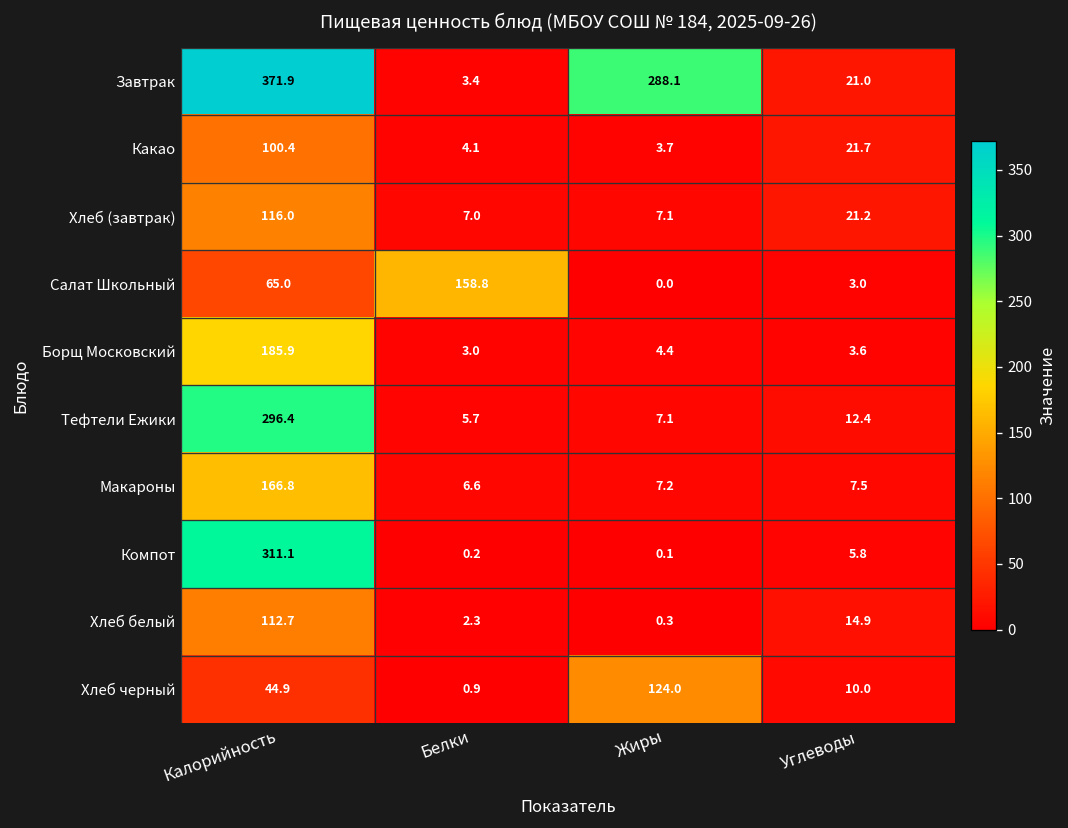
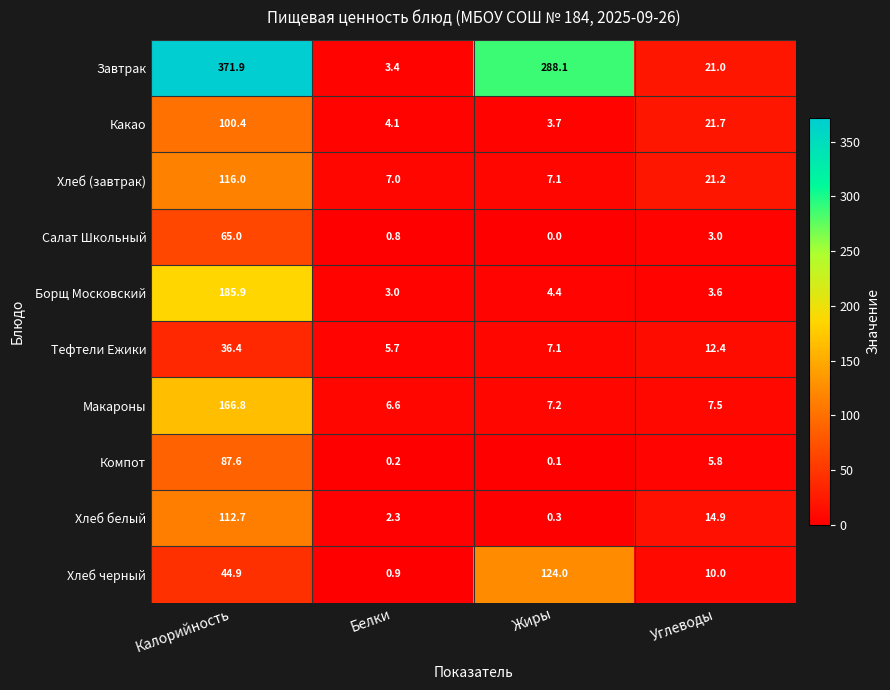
Салат Школьный, Белки: 158.8 -> 0.8
Тефтели Ежики, Калорийность: 296.4 -> 36.4
Компот, Калорийность: 311.1 -> 87.6
